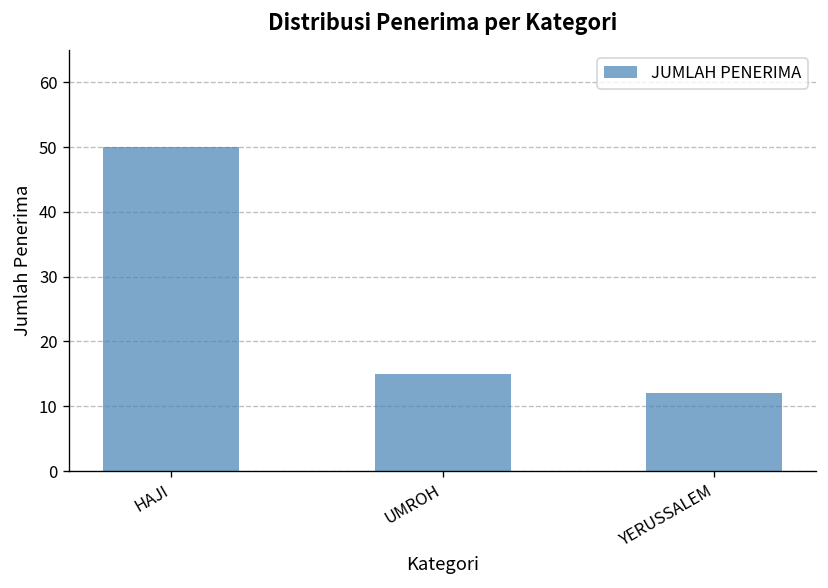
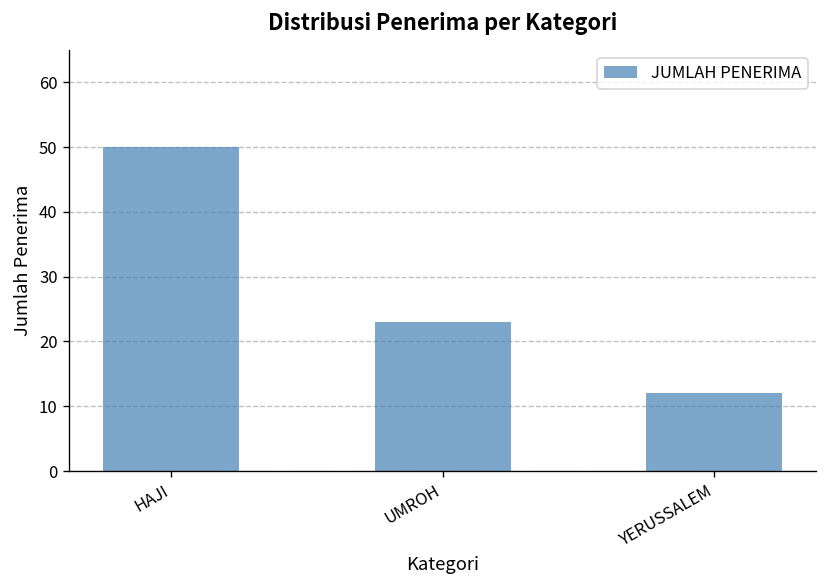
UMROH: 15 -> 23
